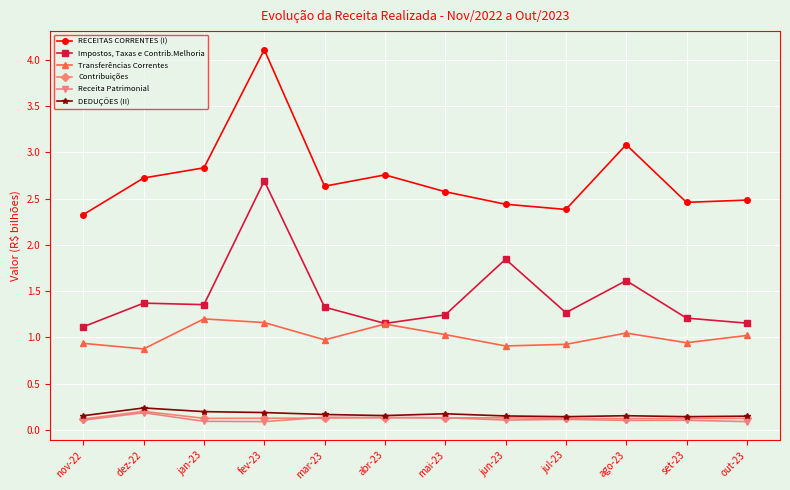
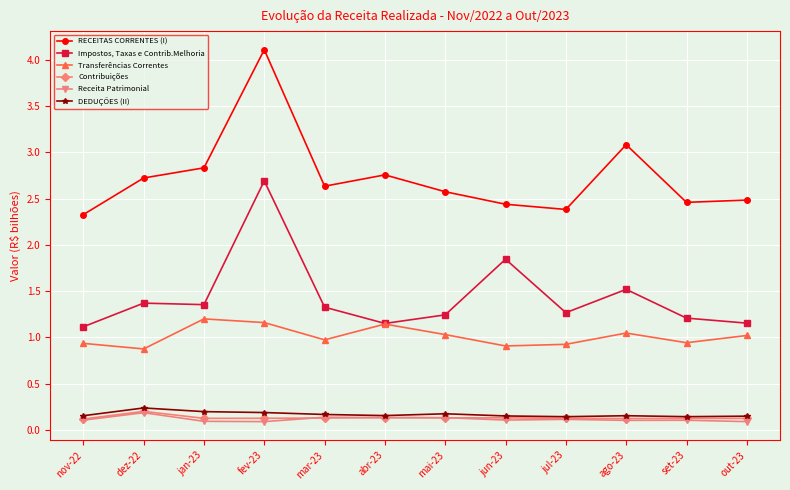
Impostos, Taxas e Contrib.Melhoria, ago-23: 1.6 -> 1.5
